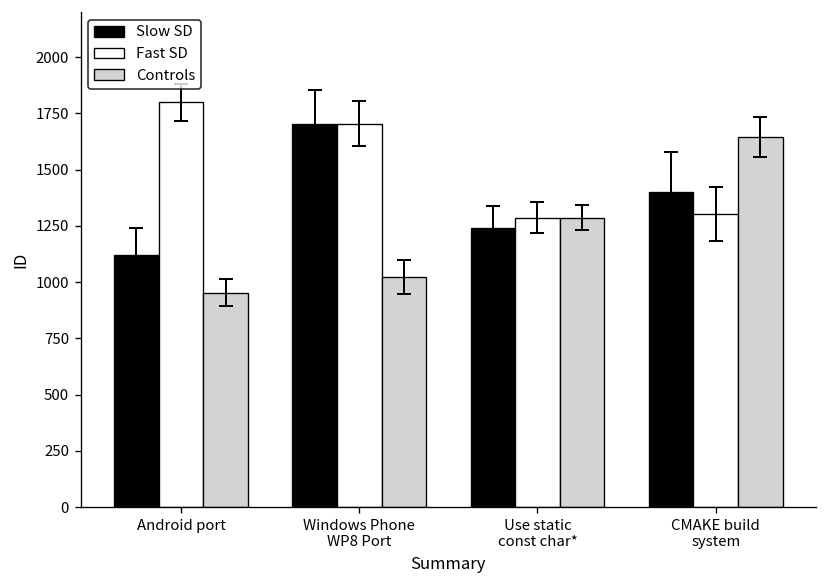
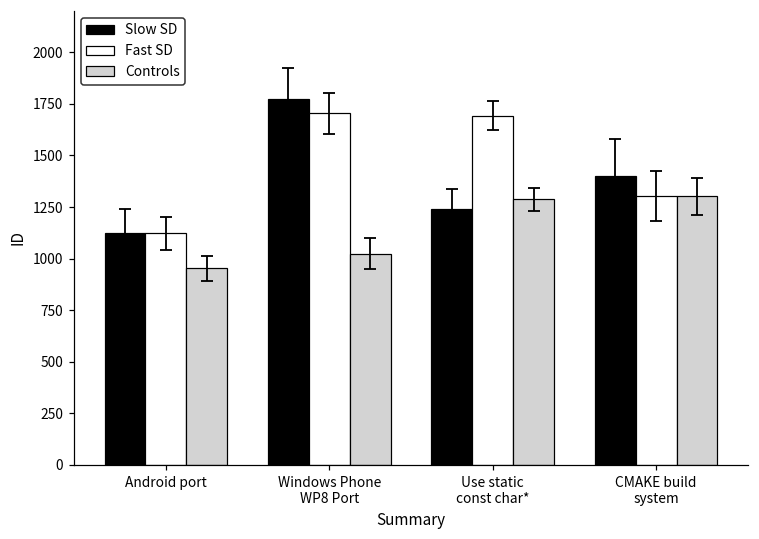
Fast SD, Android port: 1800 -> 1120
Slow SD, Windows Phone WP8 Port: 1700 -> 1770
Fast SD, Use static const char*: 1290 -> 1690
Controls, CMAKE build system: 1640 -> 1300
